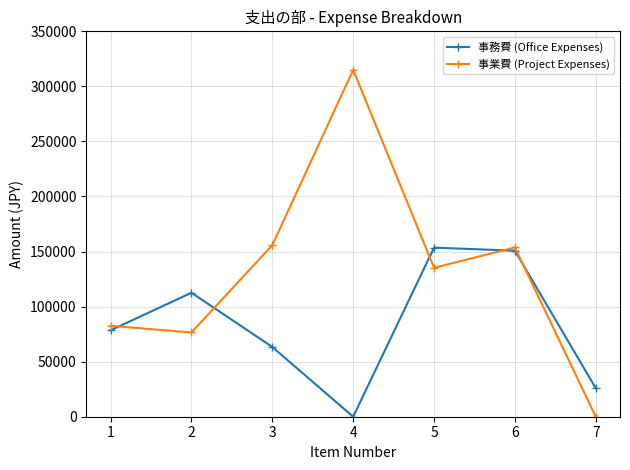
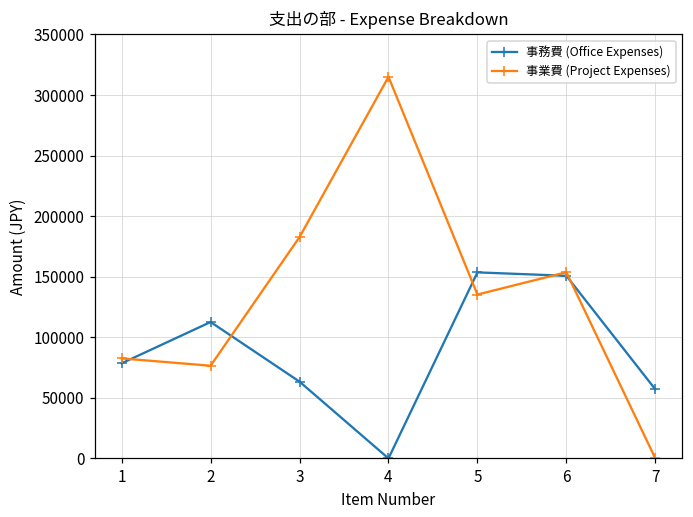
事業費 (Project Expenses), 3: 156000 -> 183000
事務費 (Office Expenses), 7: 26000 -> 57000
